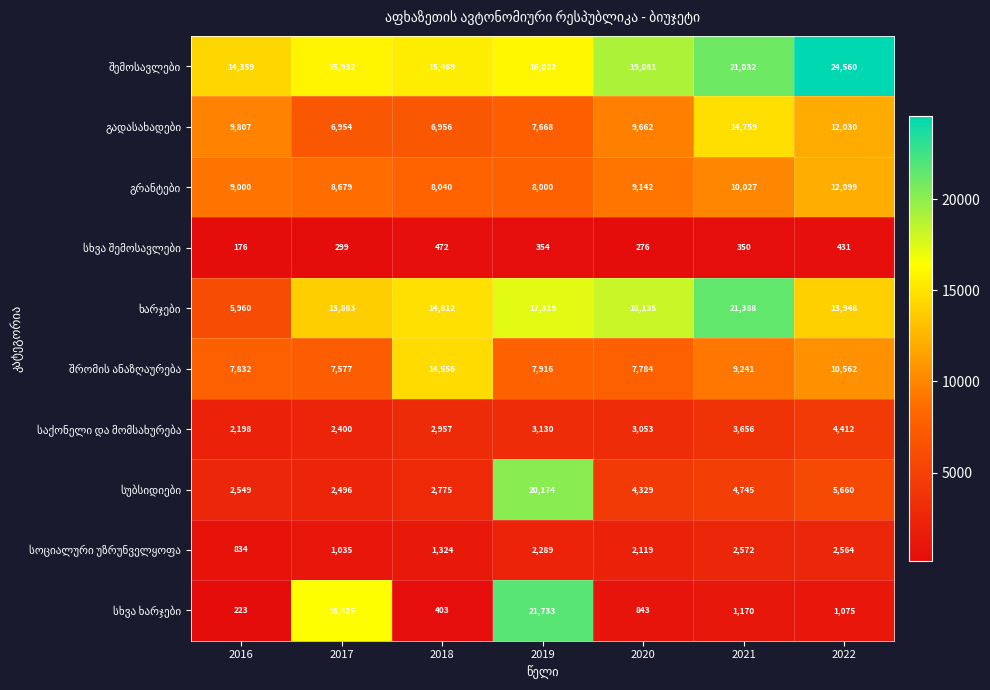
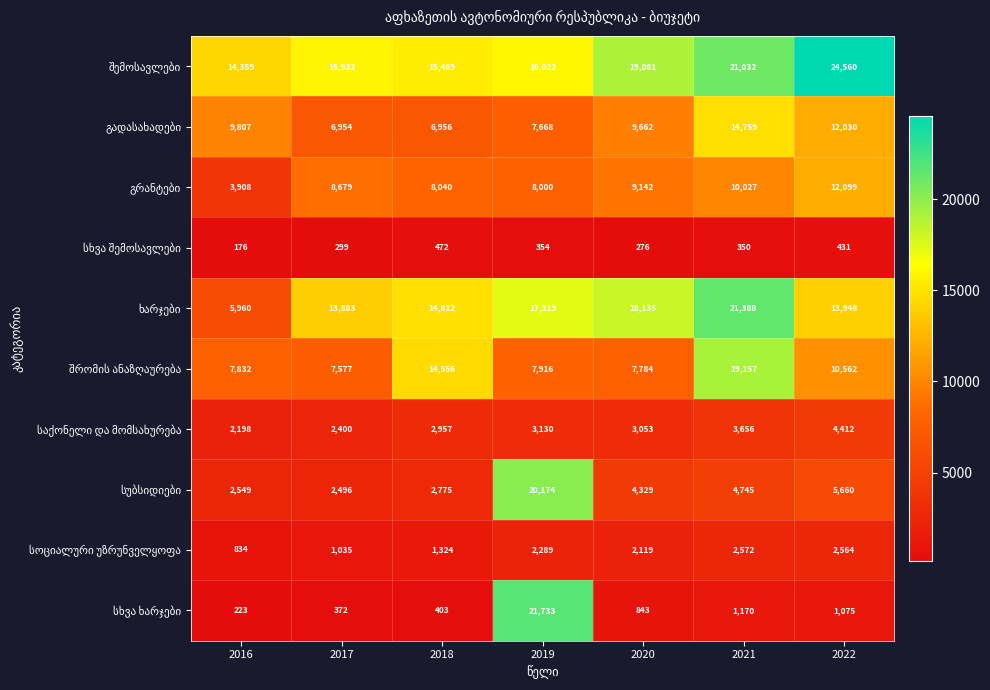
გრანტები, 2016: 9,000 -> 3,908
შრომის ანაზღაურება, 2021: 9,241 -> 19,157
სხვა ხარჯები, 2017: 16,425 -> 372
